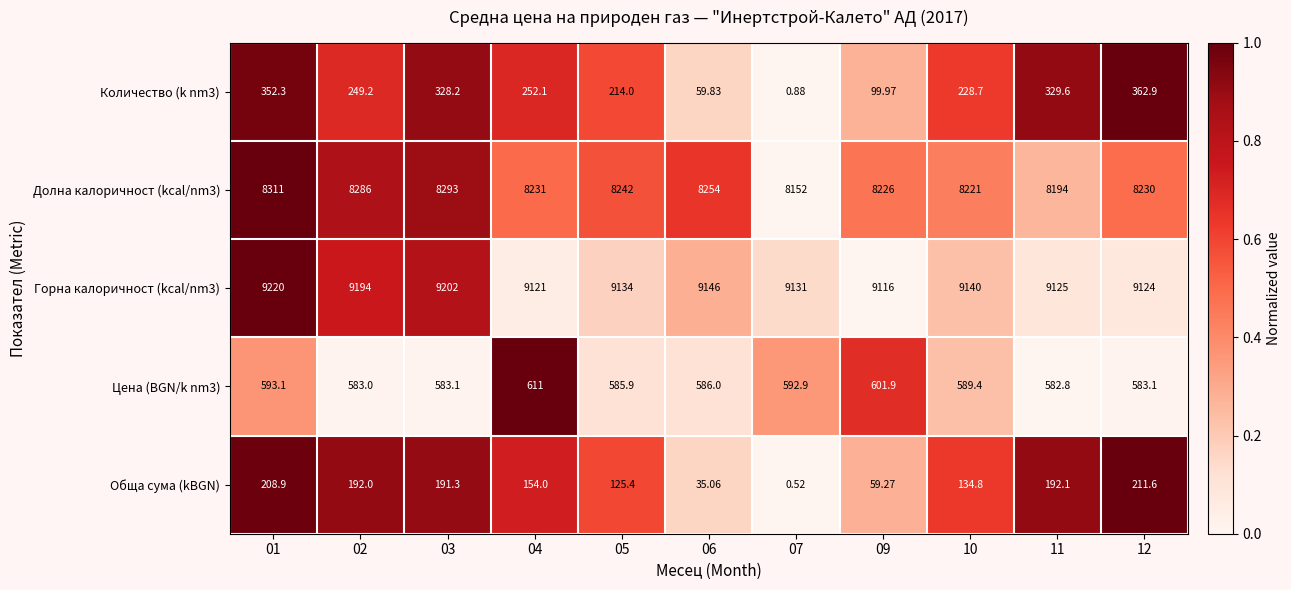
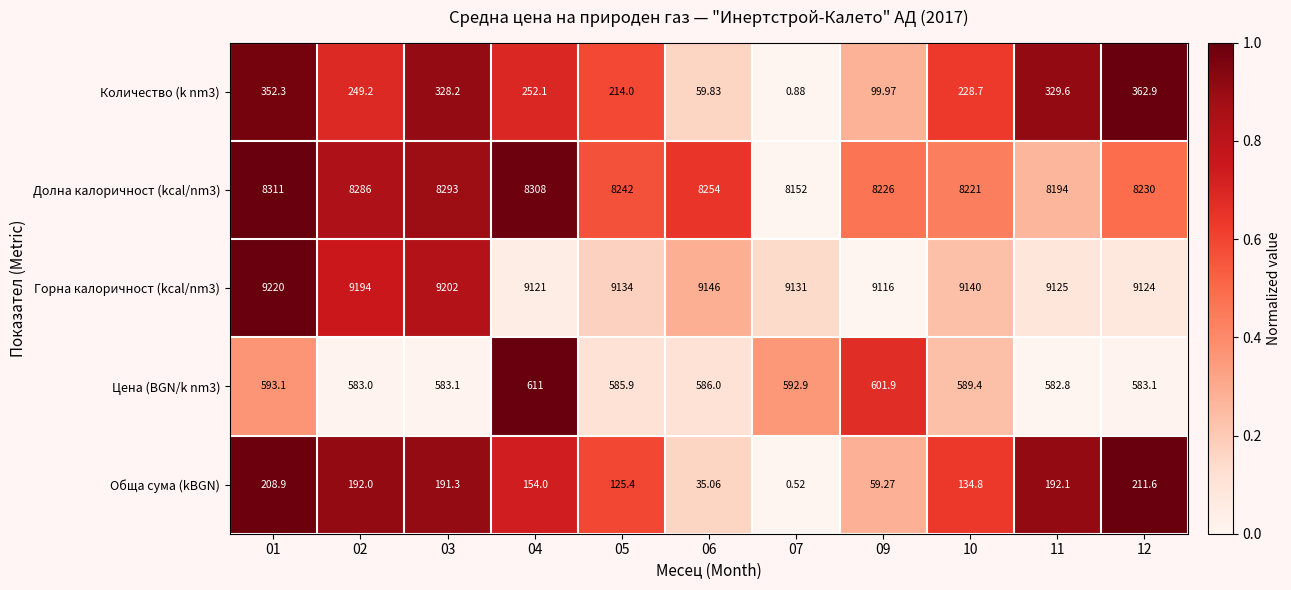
Долна калоричност (kcal/nm3), 04: 8231 -> 8308
